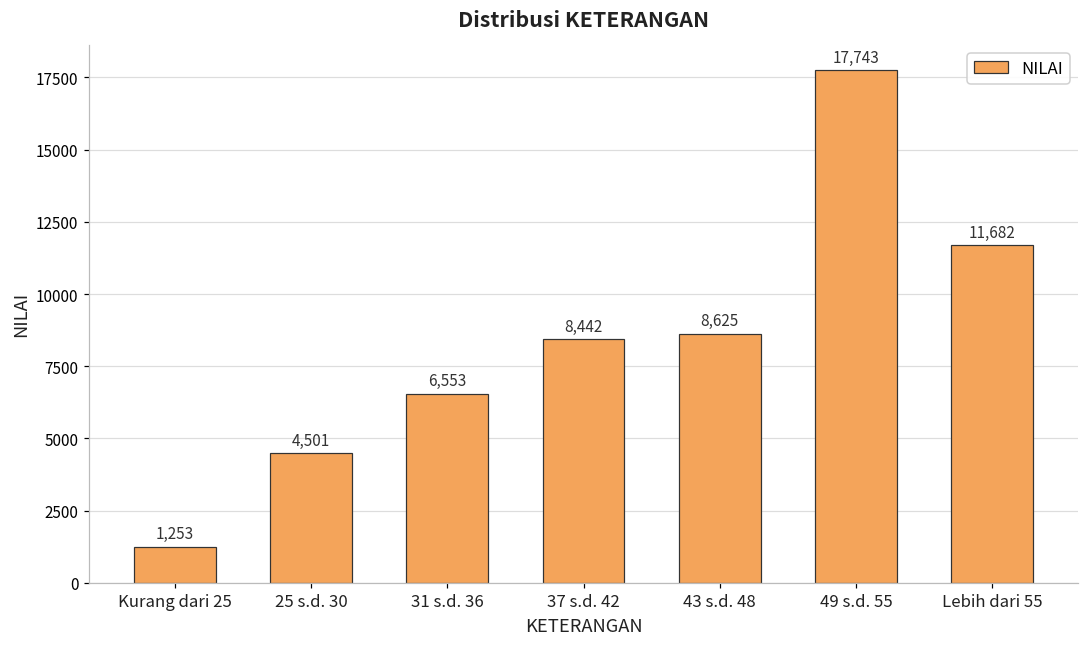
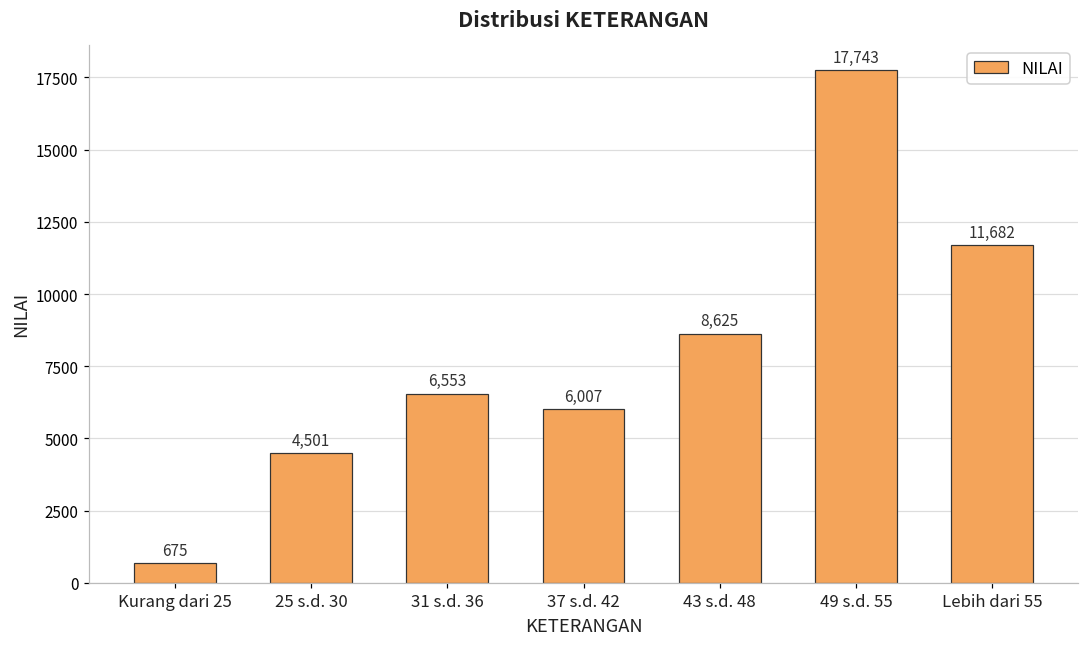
Kurang dari 25: 1,253 -> 675
37 s.d. 42: 8,442 -> 6,007
